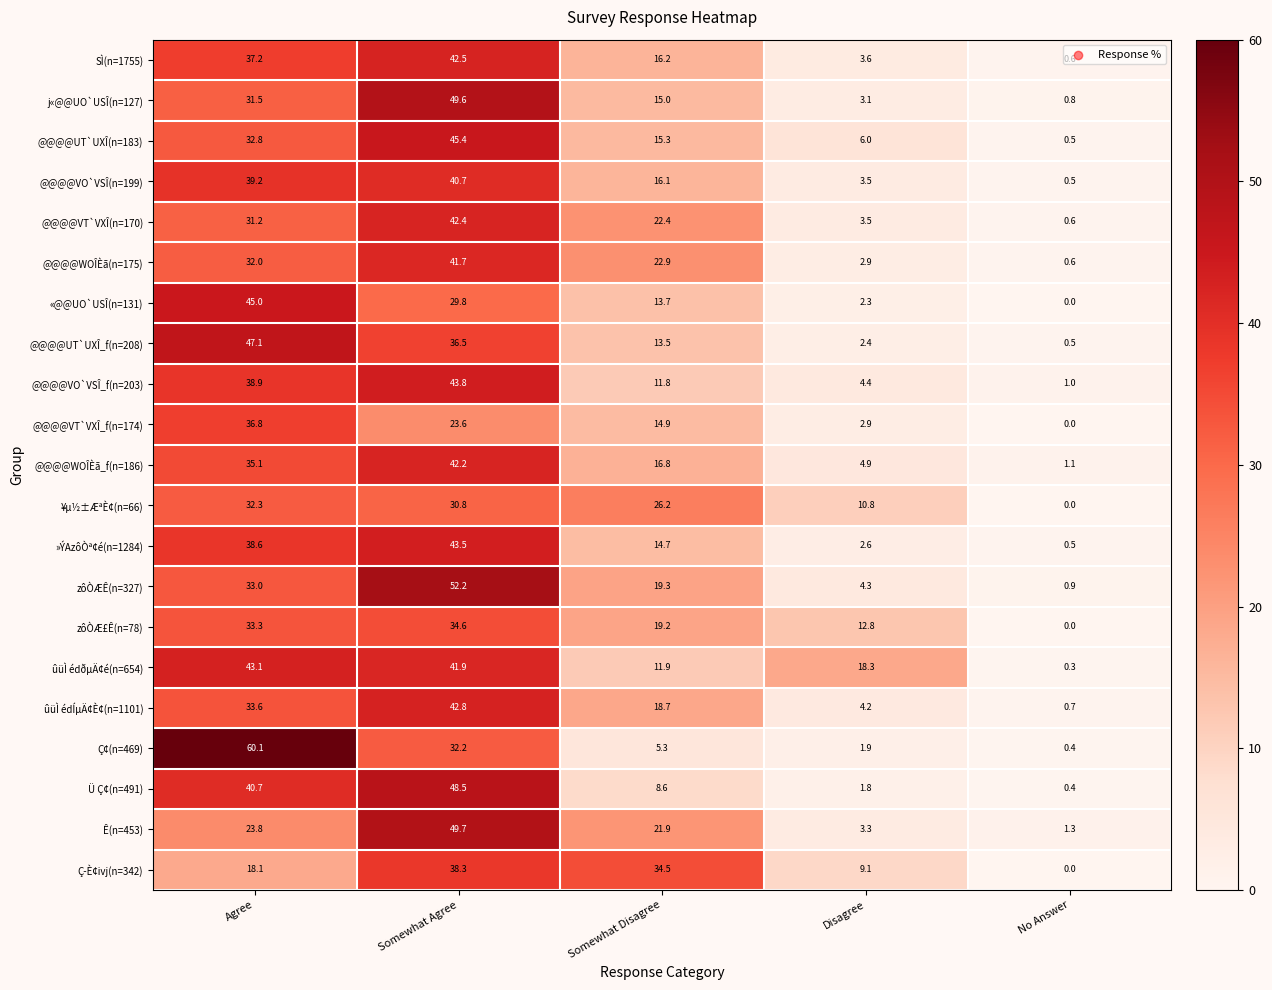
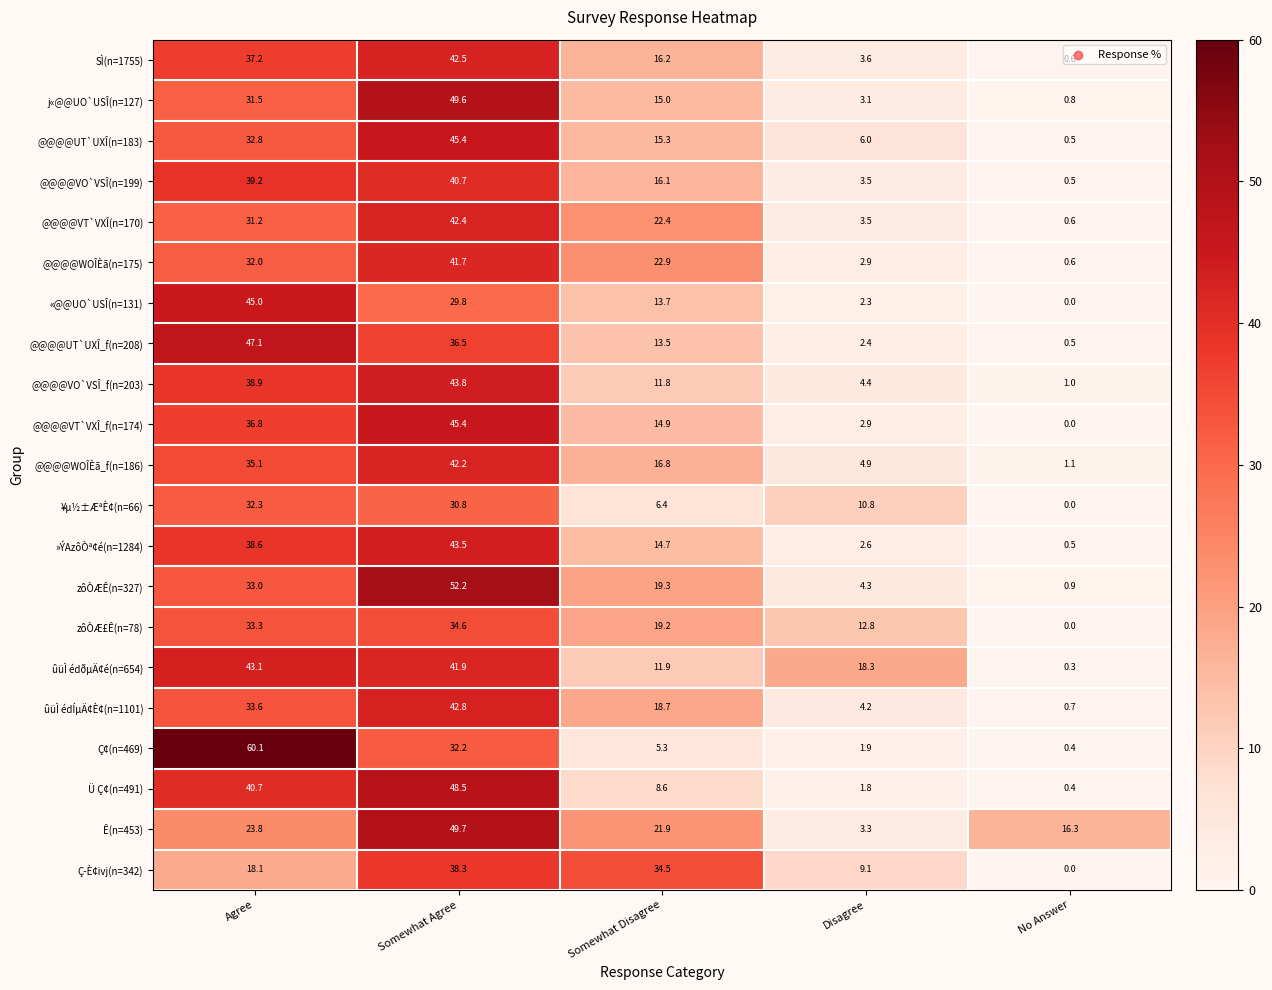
@@@@VT`VXÎ_f(n=174), Somewhat Agree: 23.6 -> 45.4
¥µ½±ÆªÈ¢(n=66), Somewhat Disagree: 26.2 -> 6.4
Ê(n=453), No Answer: 1.3 -> 16.3
